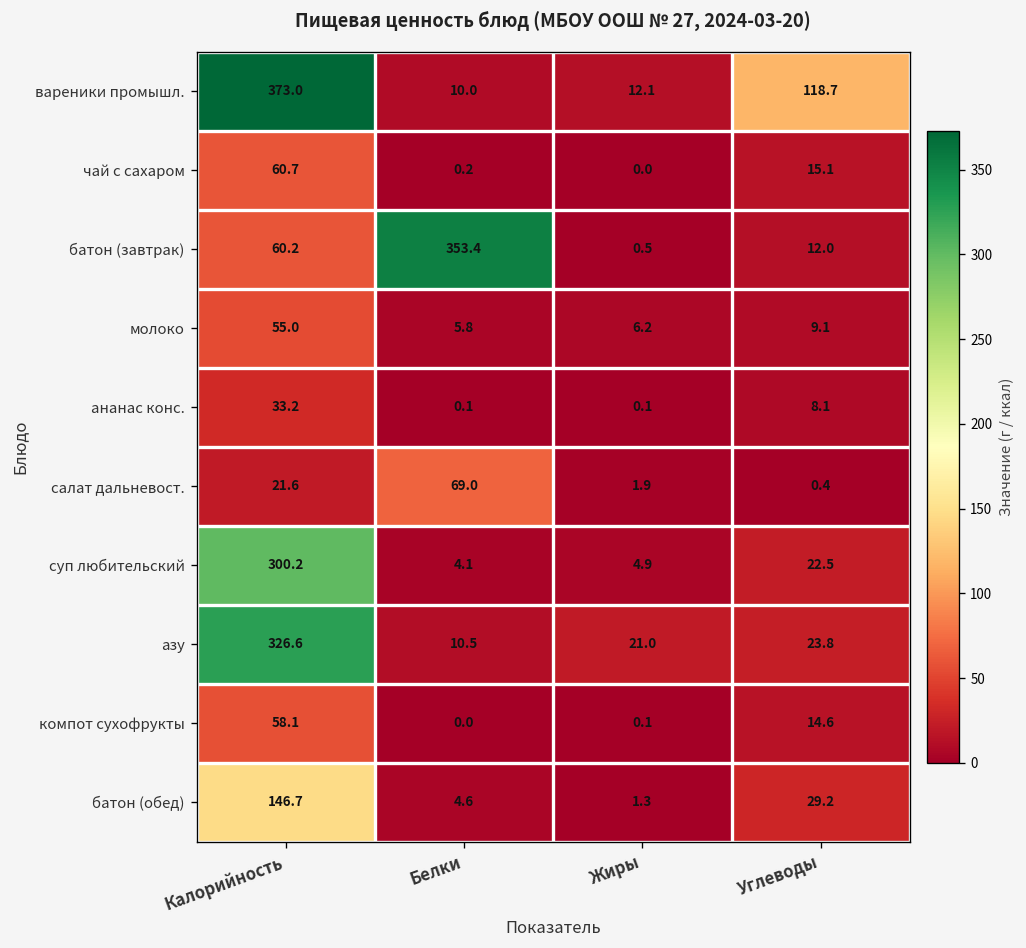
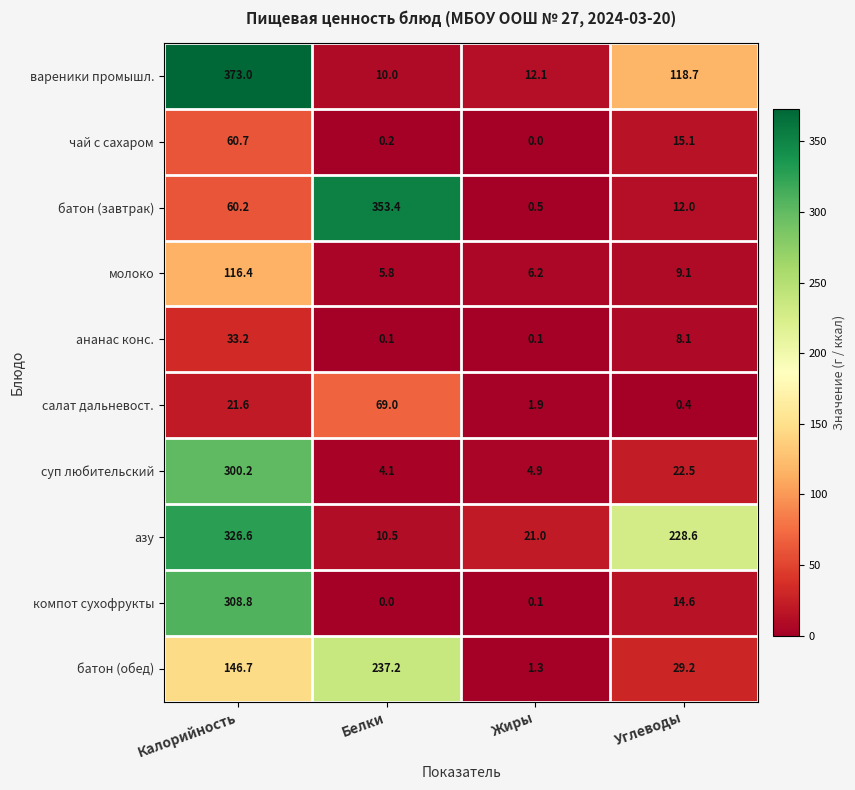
молоко, Калорийность: 55.0 -> 116.4
азу, Углеводы: 23.8 -> 228.6
компот сухофрукты, Калорийность: 58.1 -> 308.8
батон (обед), Белки: 4.6 -> 237.2
